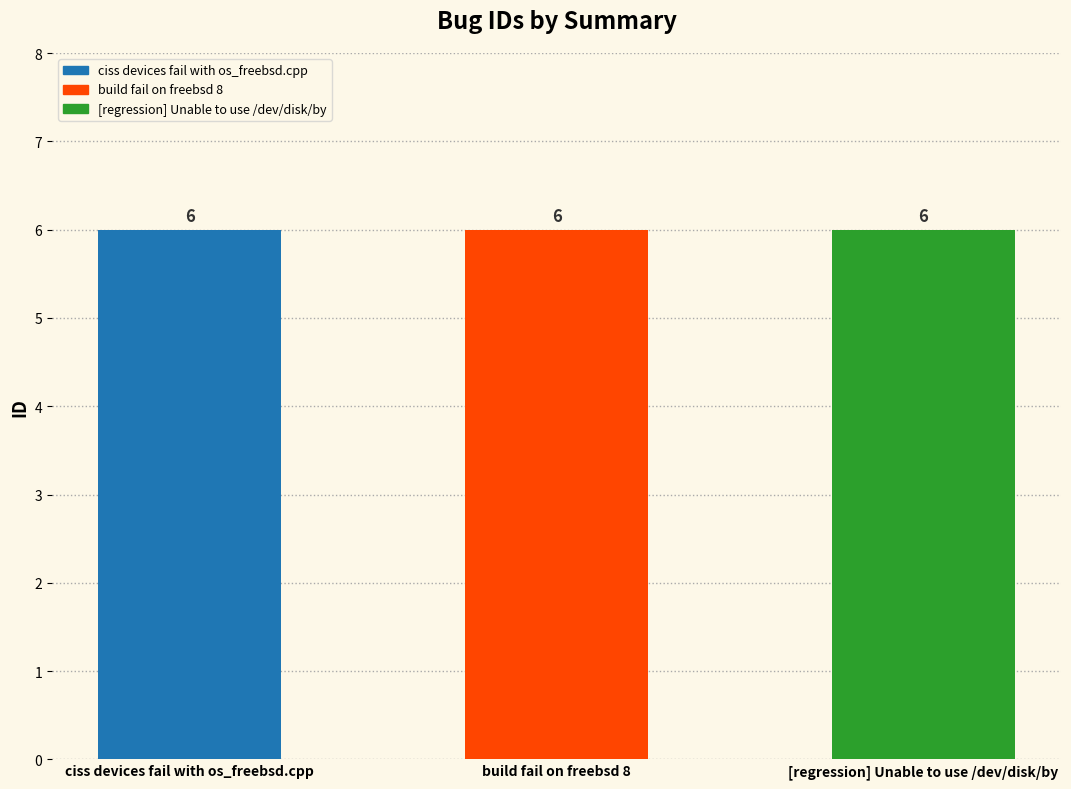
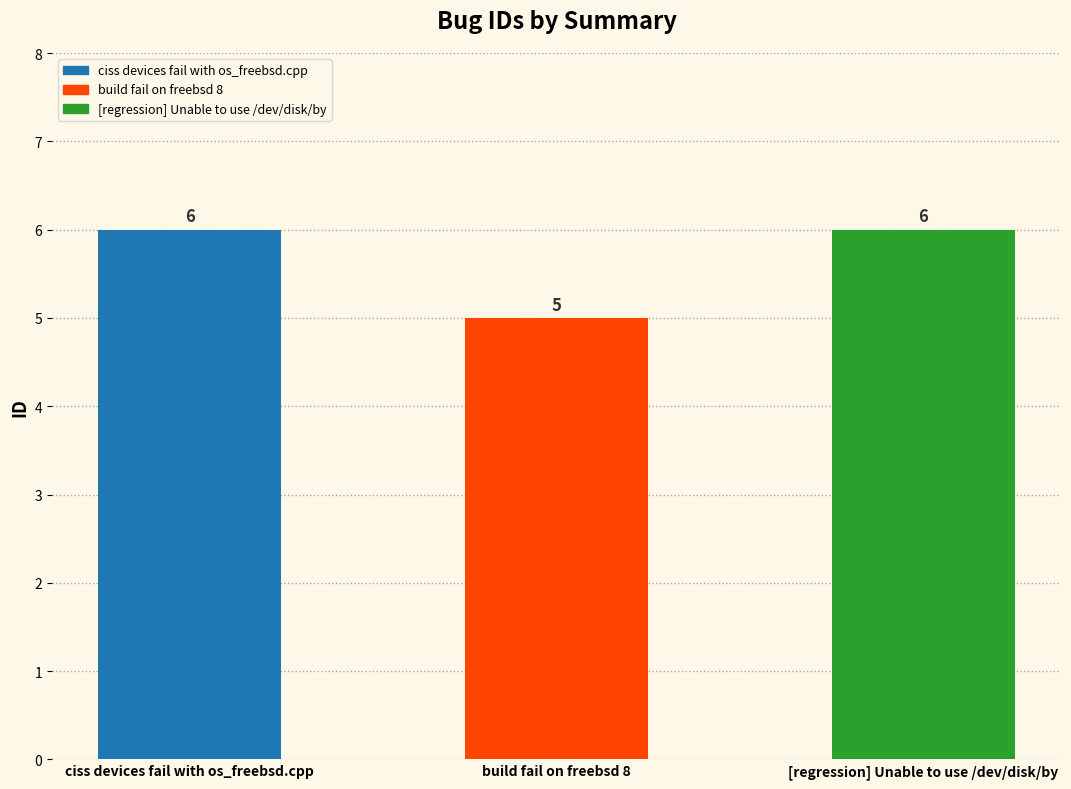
build fail on freebsd 8: 6 -> 5
